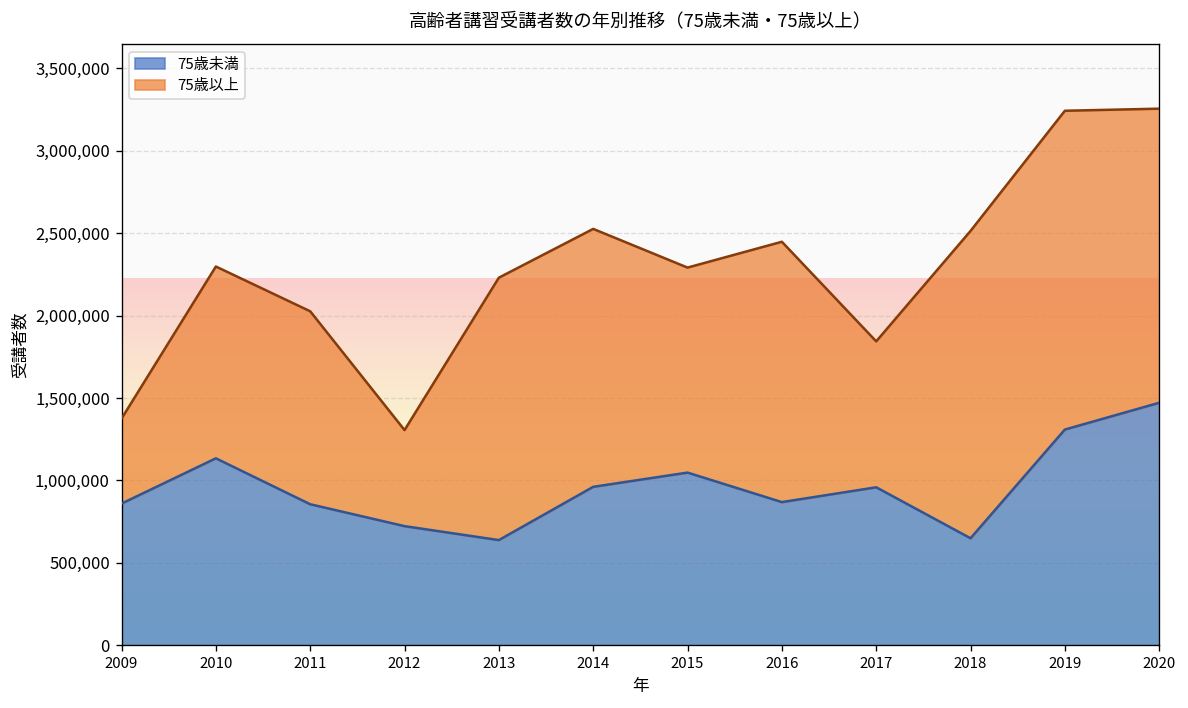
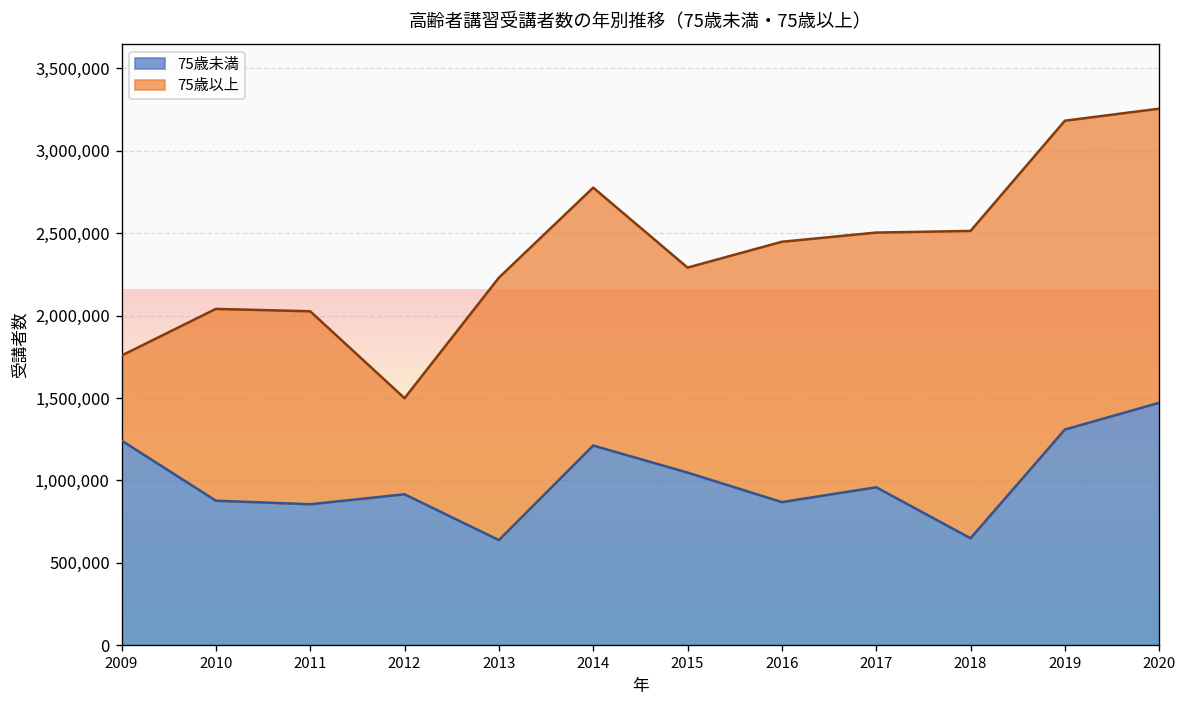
75歳未満, 2009: 860,000 -> 1,240,000
75歳未満, 2010: 1,130,000 -> 880,000
75歳未満, 2012: 720,000 -> 920,000
75歳未満, 2014: 960,000 -> 1,210,000
75歳以上, 2017: 890,000 -> 1,550,000
75歳以上, 2019: 1,930,000 -> 1,870,000
